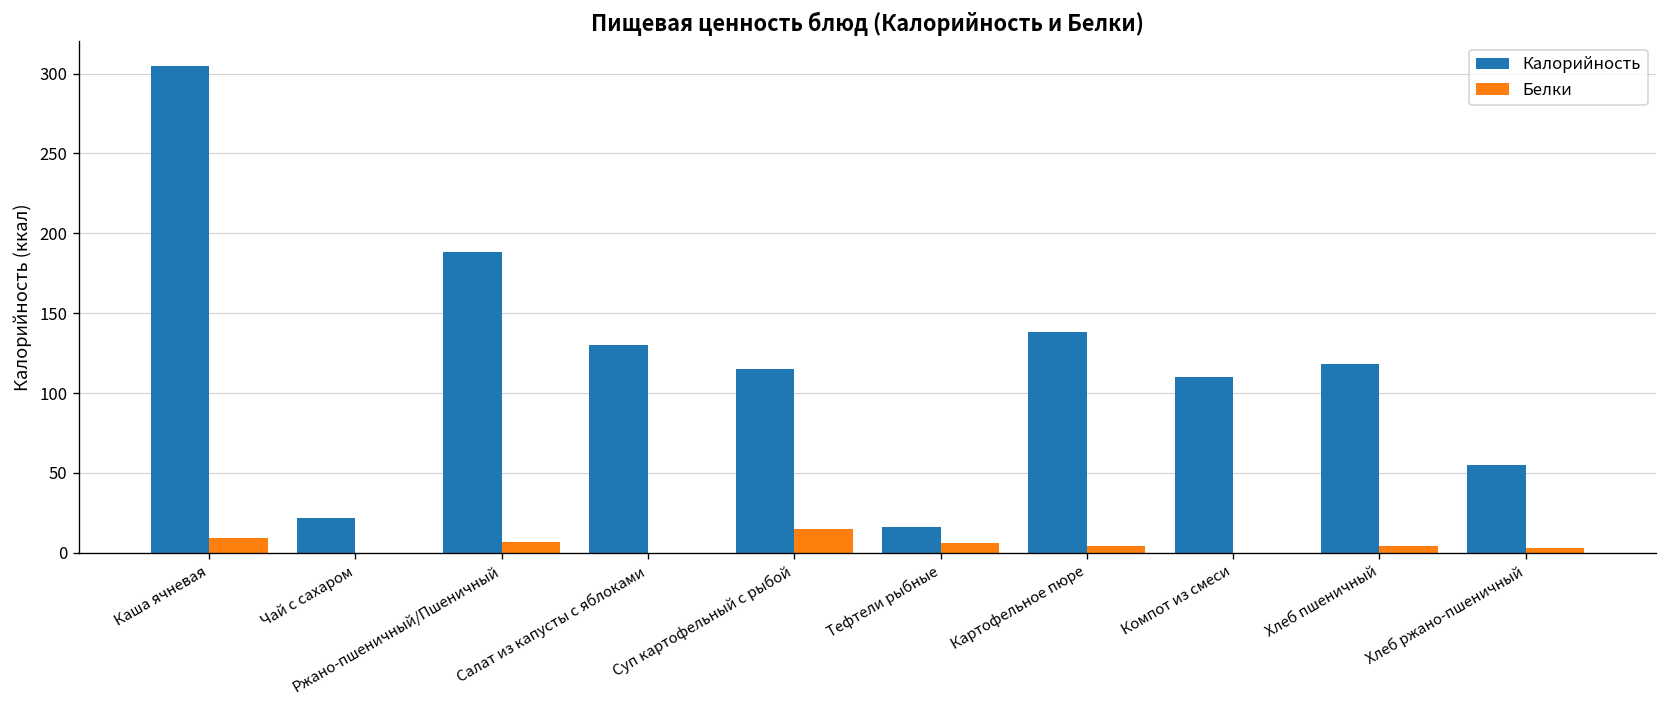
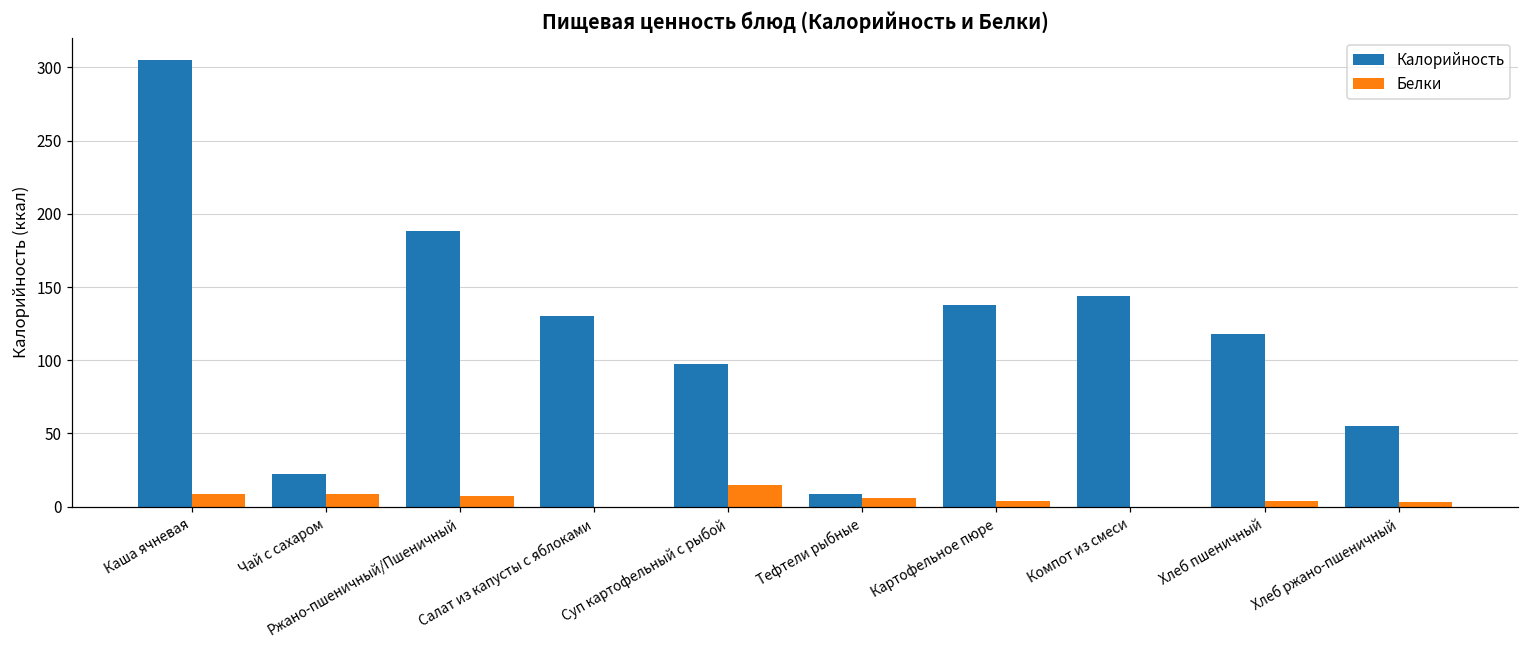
Белки, Чай с сахаром: 0 -> 9
Калорийность, Суп картофельный с рыбой: 115 -> 98
Калорийность, Тефтели рыбные: 16 -> 9
Калорийность, Компот из смеси: 110 -> 144
